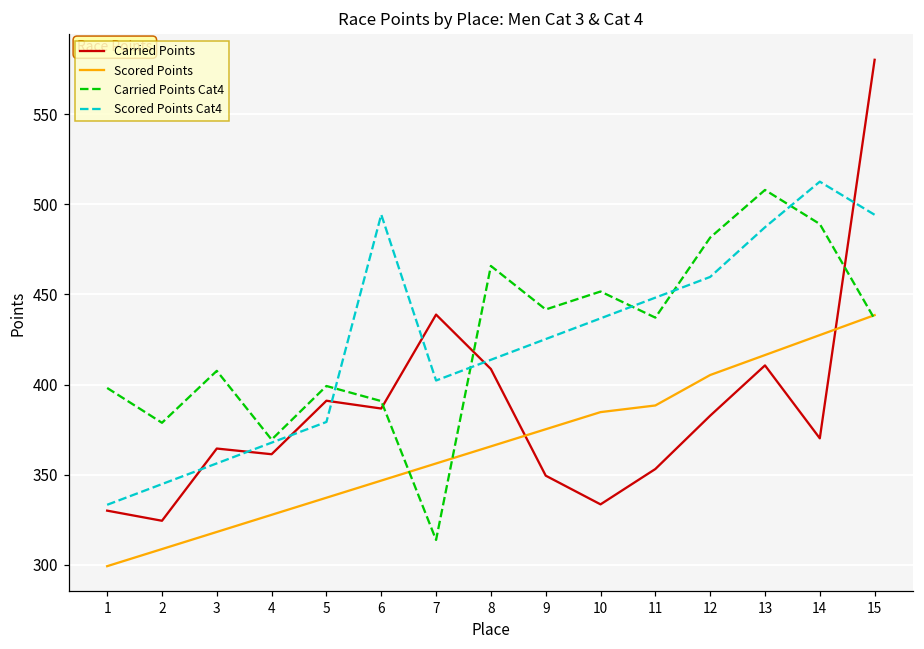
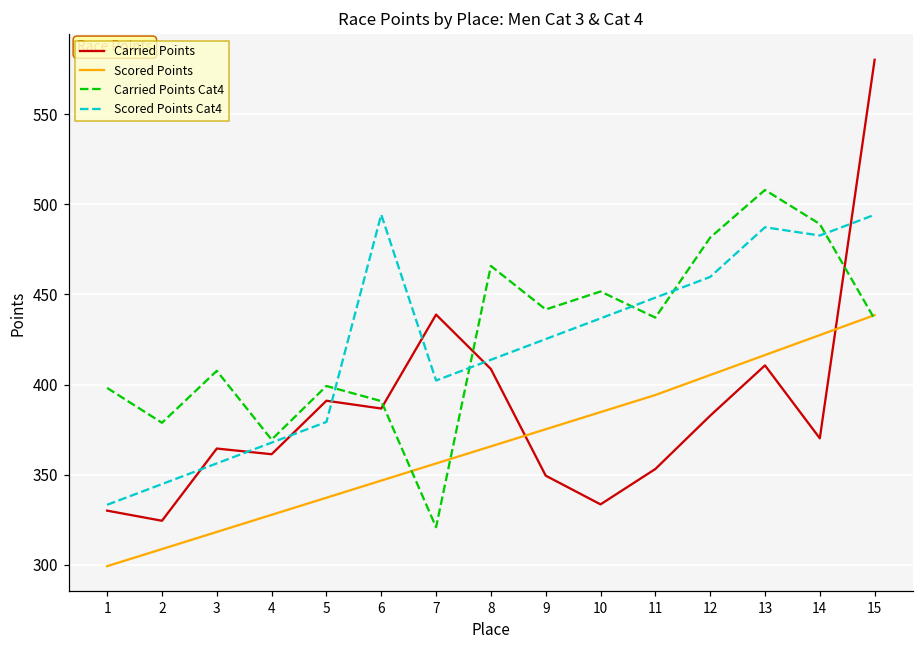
Carried Points Cat4, 7: 314 -> 321
Scored Points, 11: 388 -> 394
Scored Points Cat4, 14: 513 -> 483
